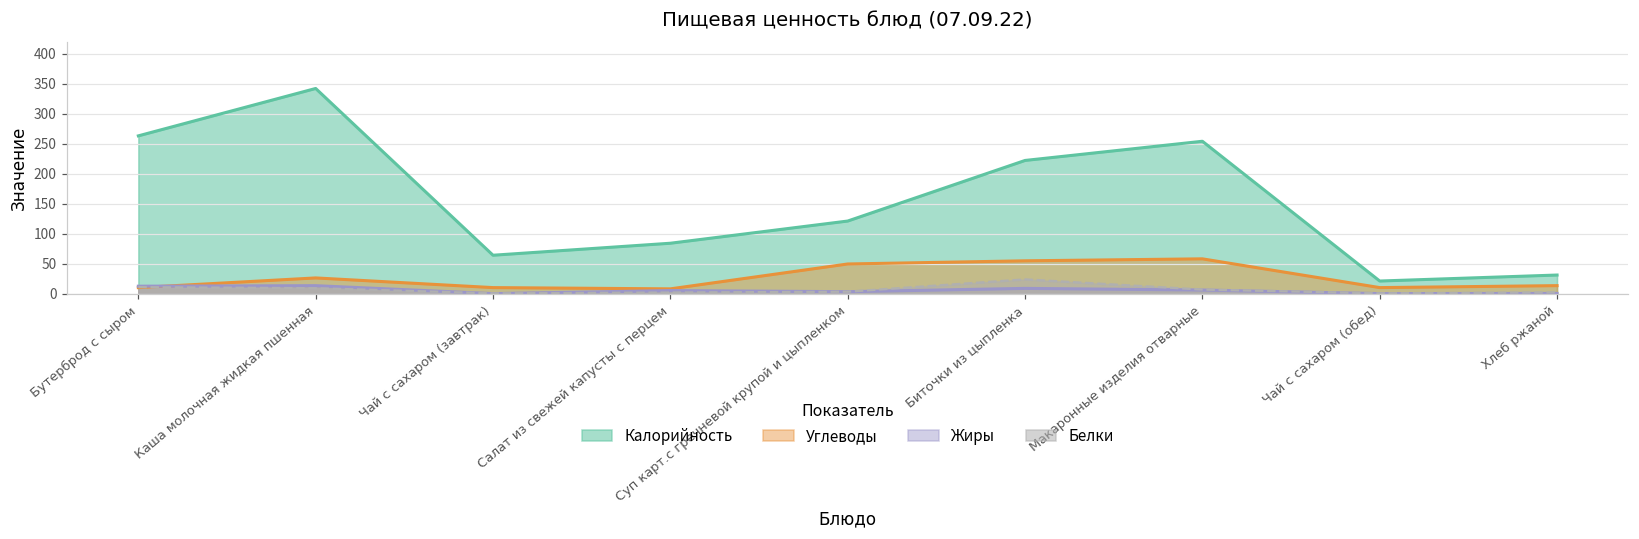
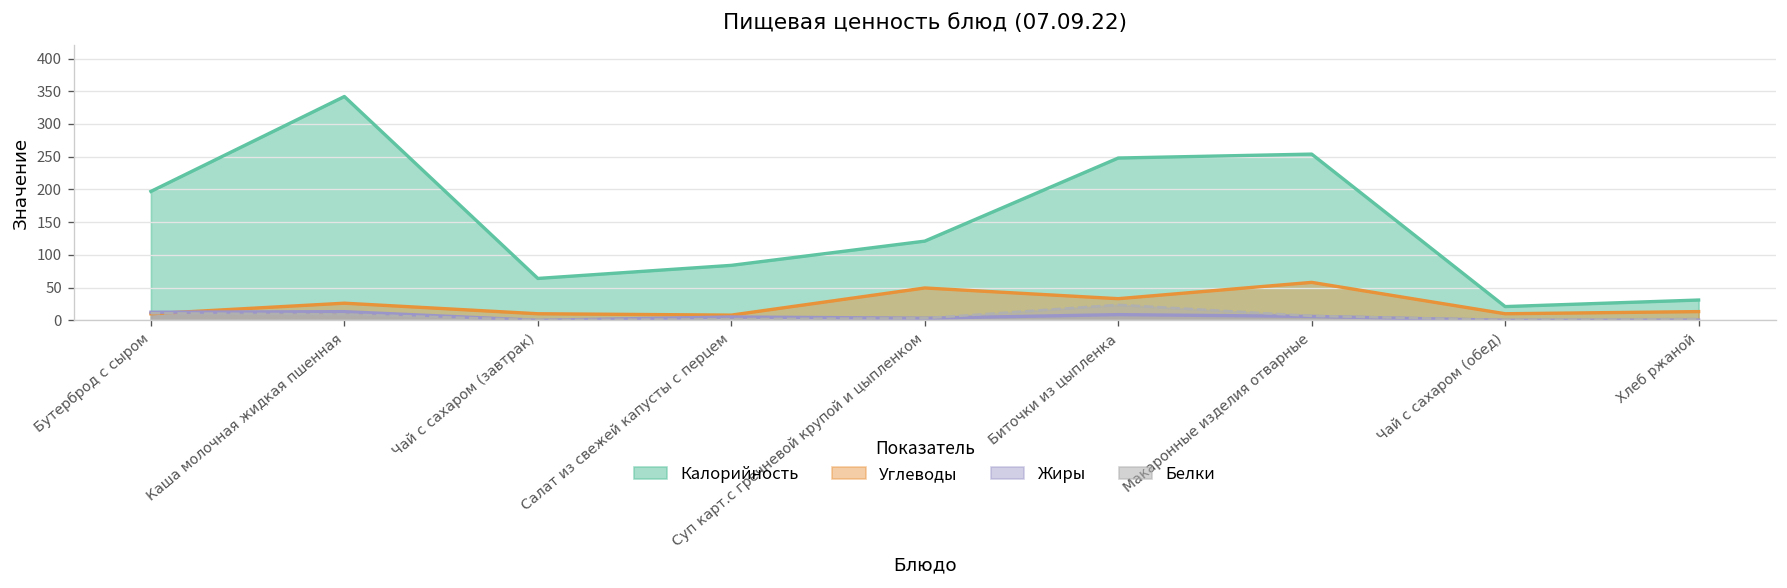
Калорийность, Бутерброд с сыром: 260 -> 200
Калорийность, Биточки из цыпленка: 220 -> 250
Углеводы, Биточки из цыпленка: 50 -> 30
